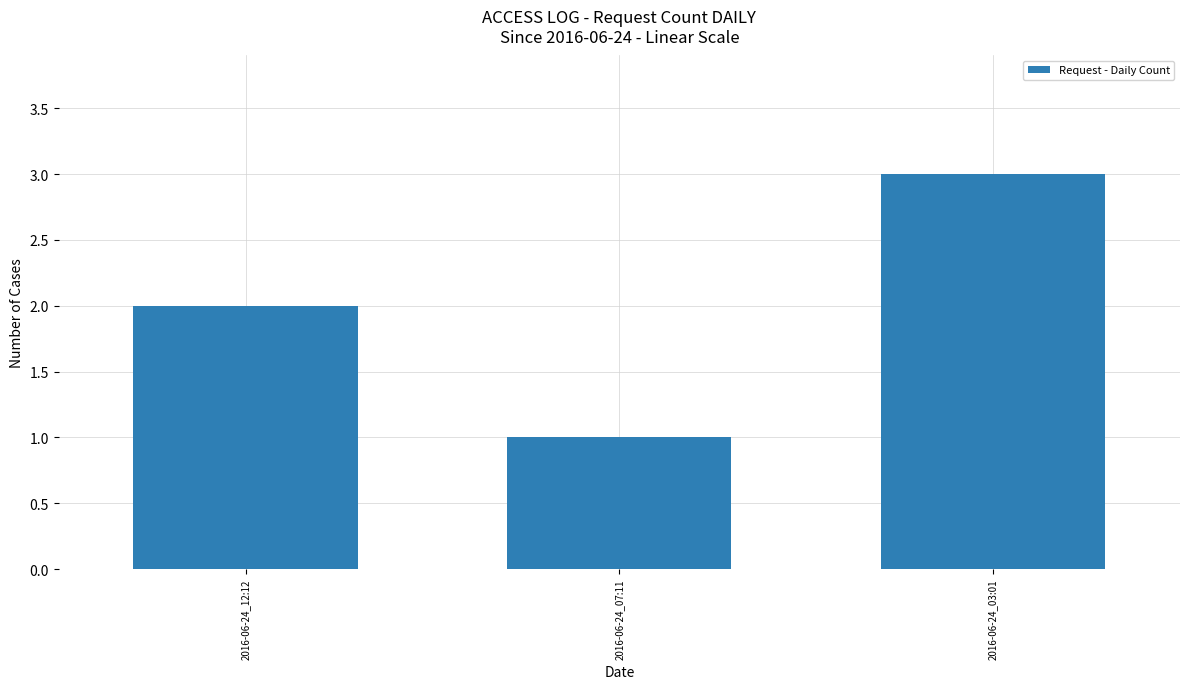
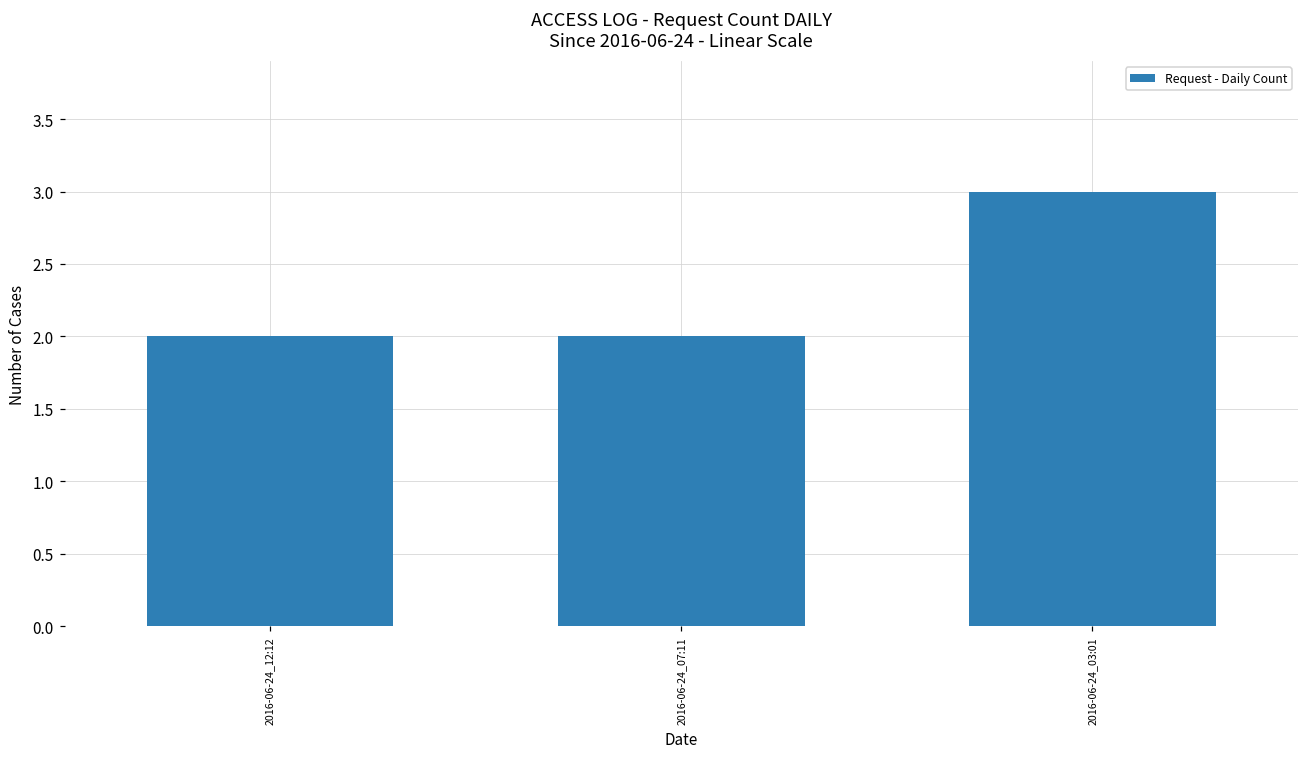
2016-06-24_07:11: 1 -> 2
